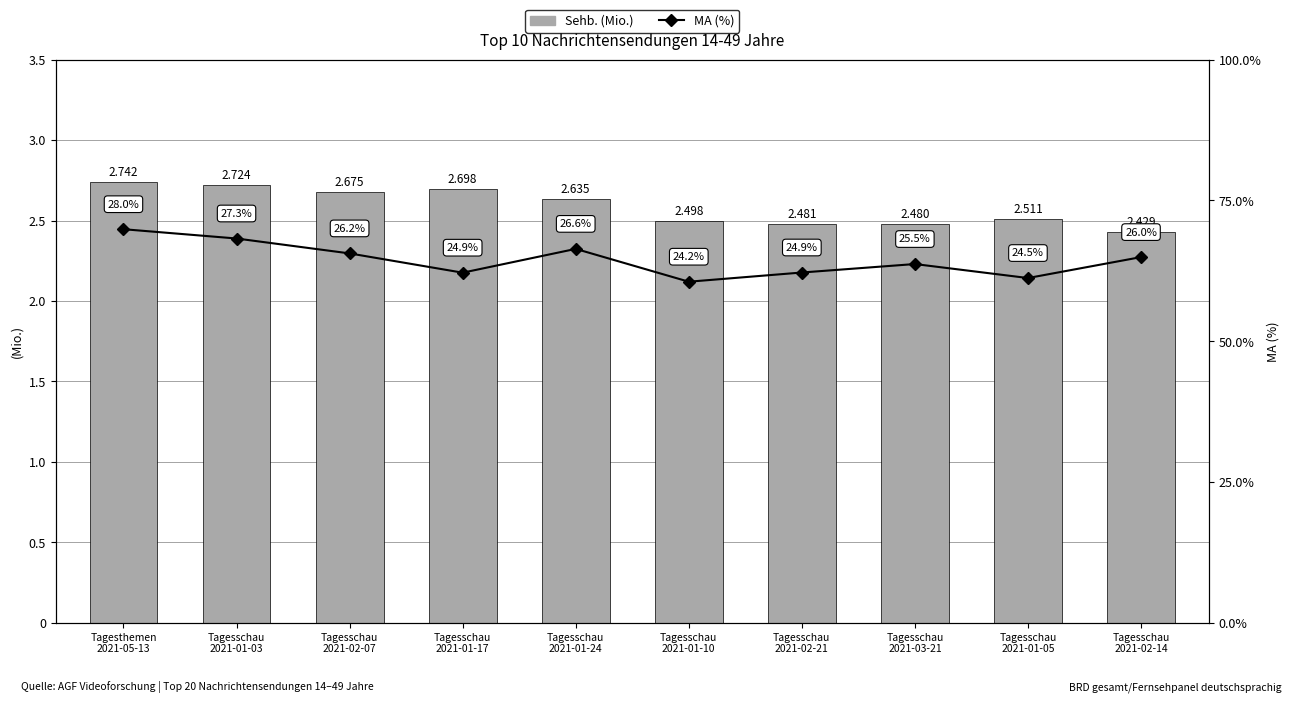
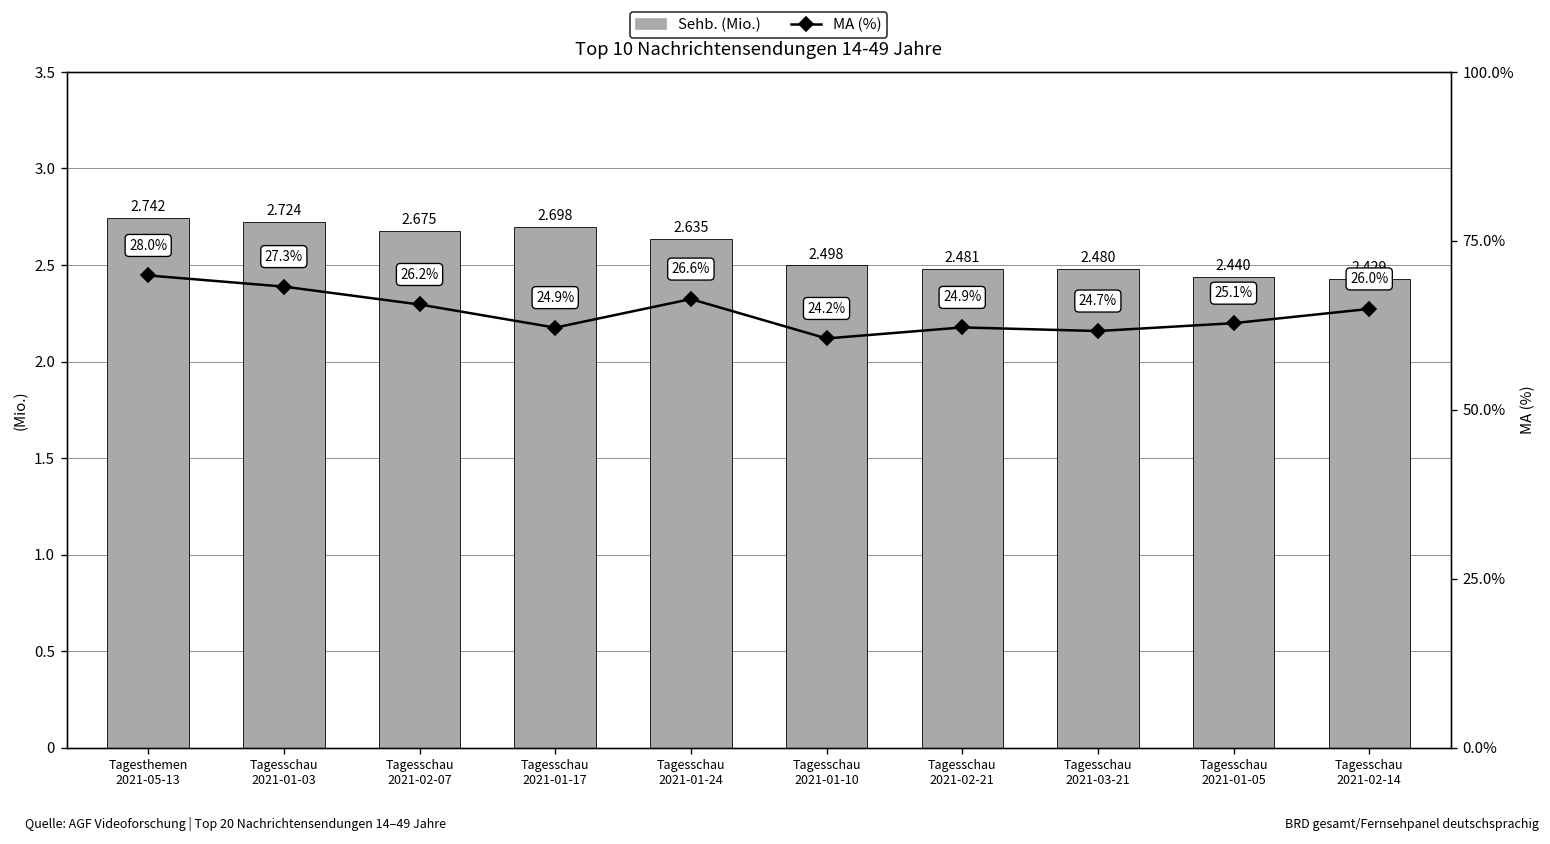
Sehb. (Mio.), Tagesschau 2021-01-05: 2.511 -> 2.440
MA (%), Tagesschau 2021-03-21: 25.5% -> 24.7%
MA (%), Tagesschau 2021-01-05: 24.5% -> 25.1%
